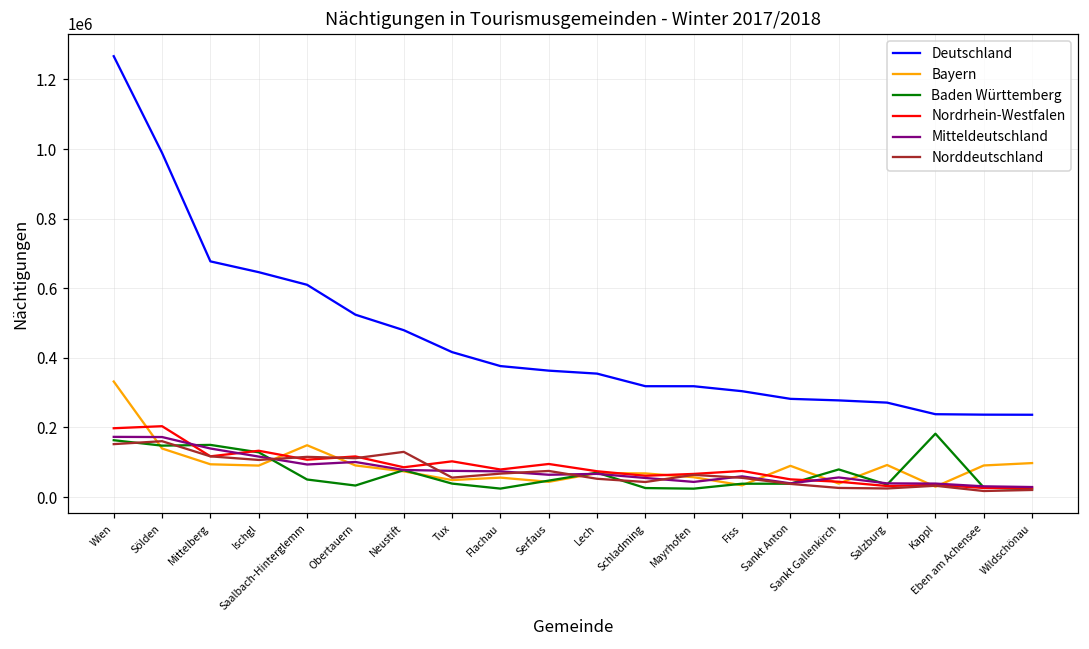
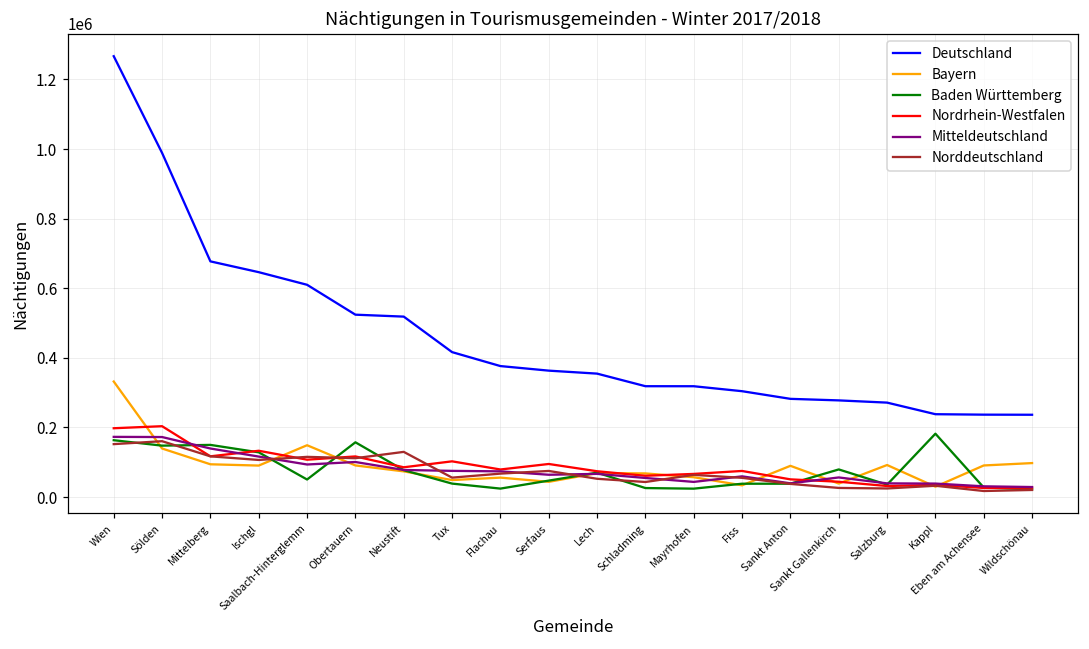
Baden Württemberg, Obertauern: 30000 -> 160000
Deutschland, Neustift: 480000 -> 520000
